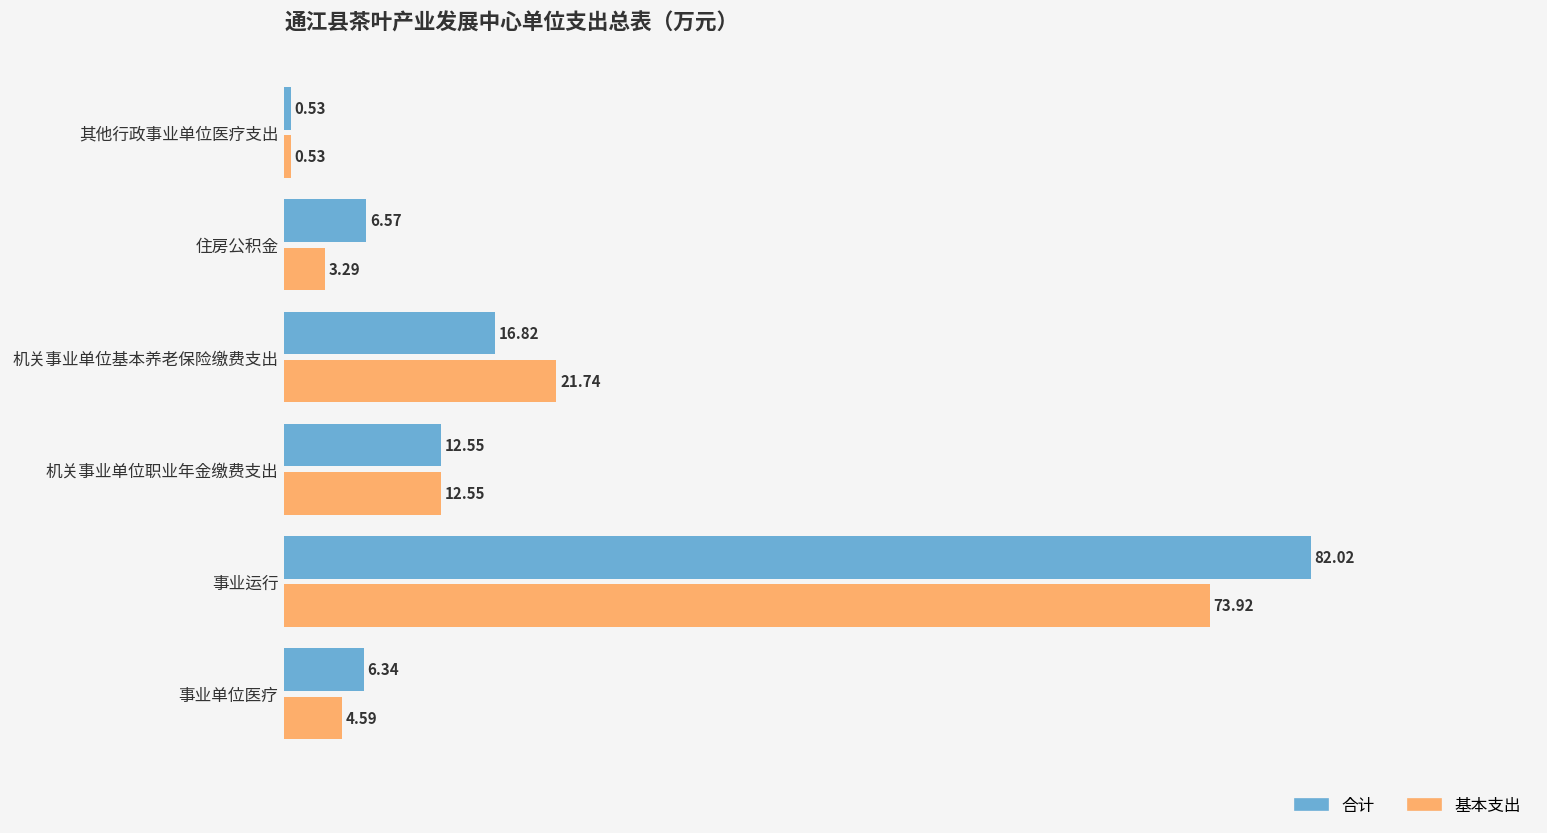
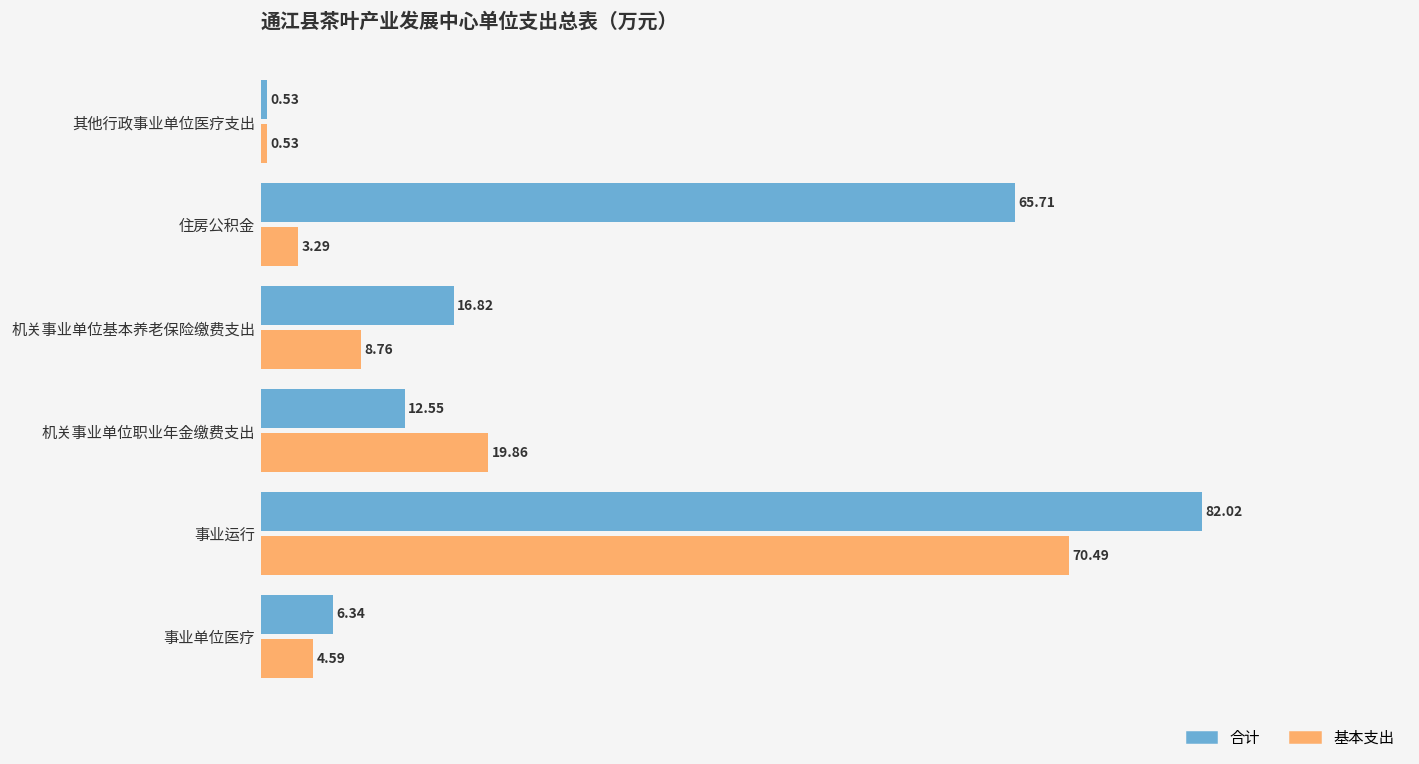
合计, 住房公积金: 6.57 -> 65.71
基本支出, 机关事业单位基本养老保险缴费支出: 21.74 -> 8.76
基本支出, 机关事业单位职业年金缴费支出: 12.55 -> 19.86
基本支出, 事业运行: 73.92 -> 70.49
